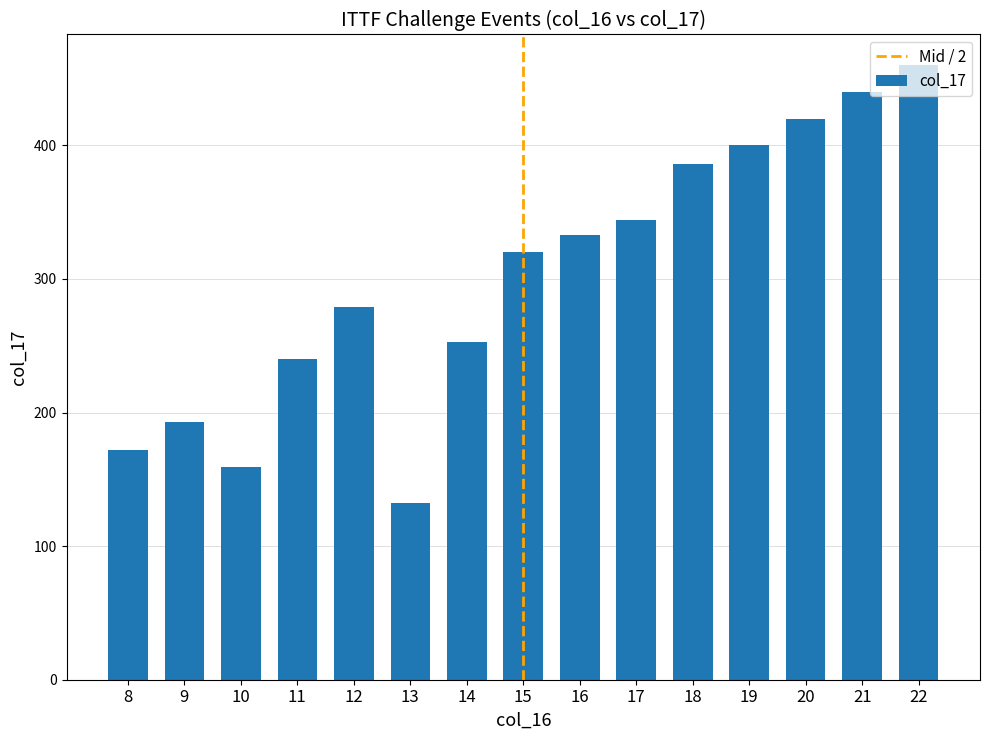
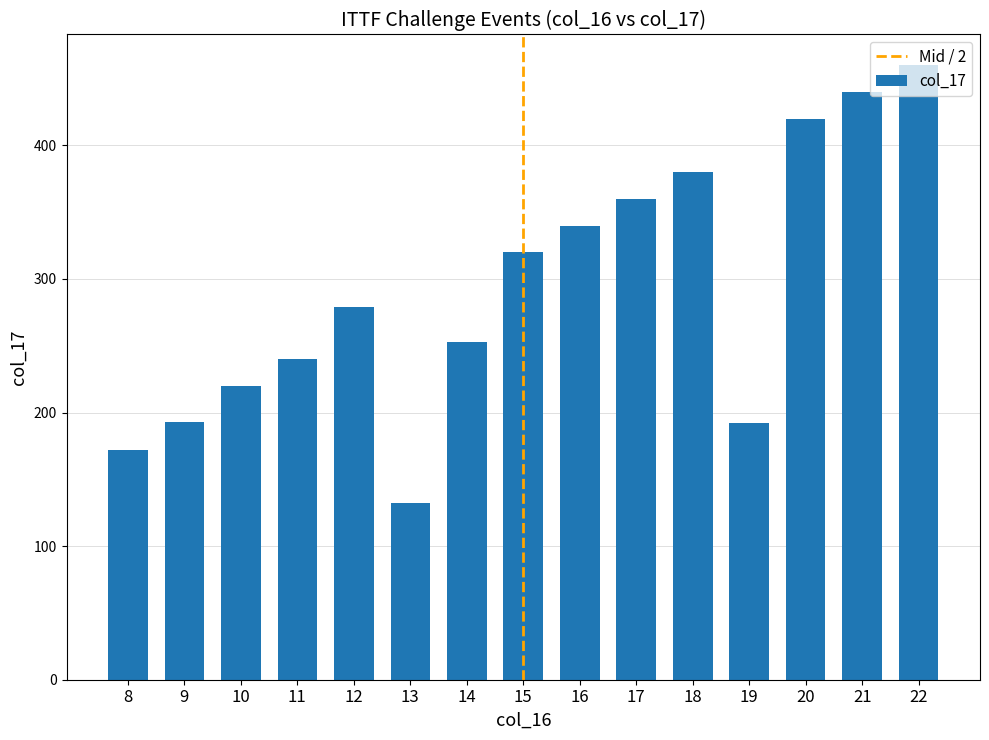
10: 159 -> 220
16: 333 -> 340
17: 344 -> 360
18: 386 -> 380
19: 400 -> 192
